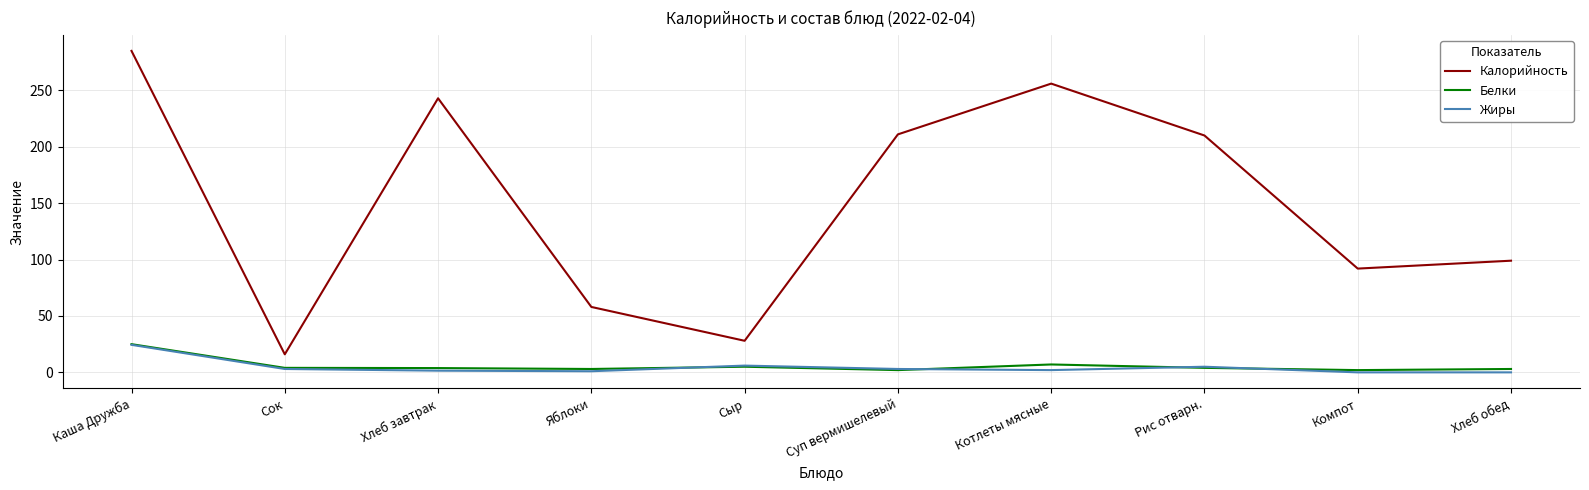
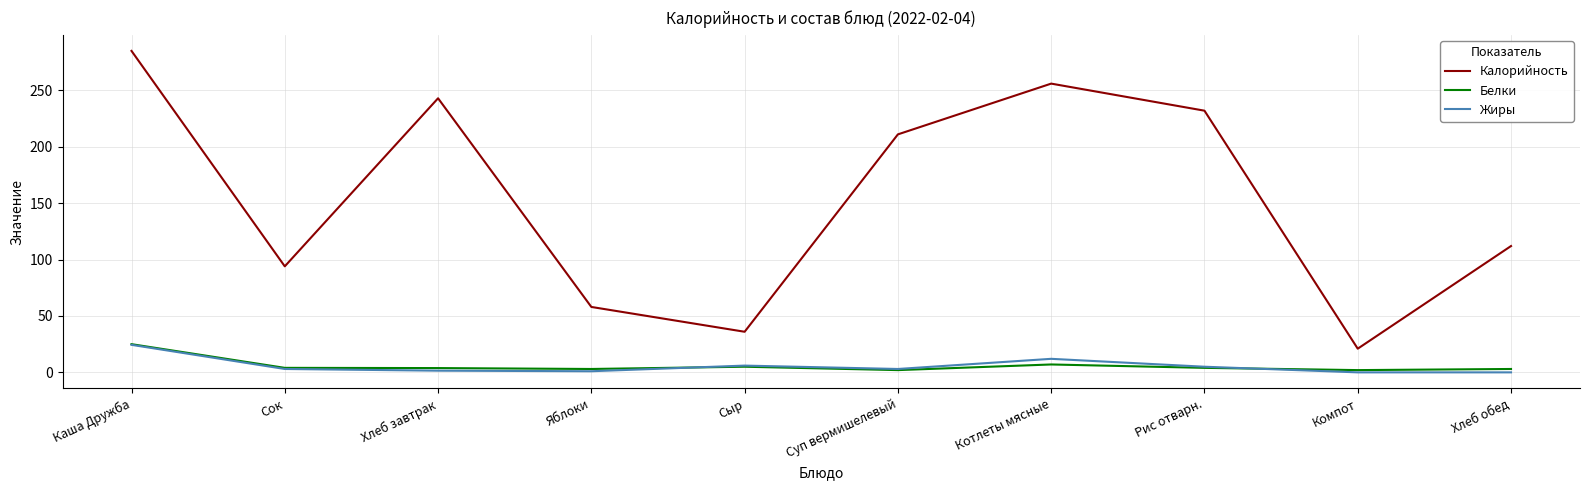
Калорийность, Сок: 16 -> 94
Калорийность, Сыр: 28 -> 36
Жиры, Котлеты мясные: 2 -> 12
Калорийность, Рис отварн.: 210 -> 232
Калорийность, Компот: 92 -> 21
Калорийность, Хлеб обед: 99 -> 112
